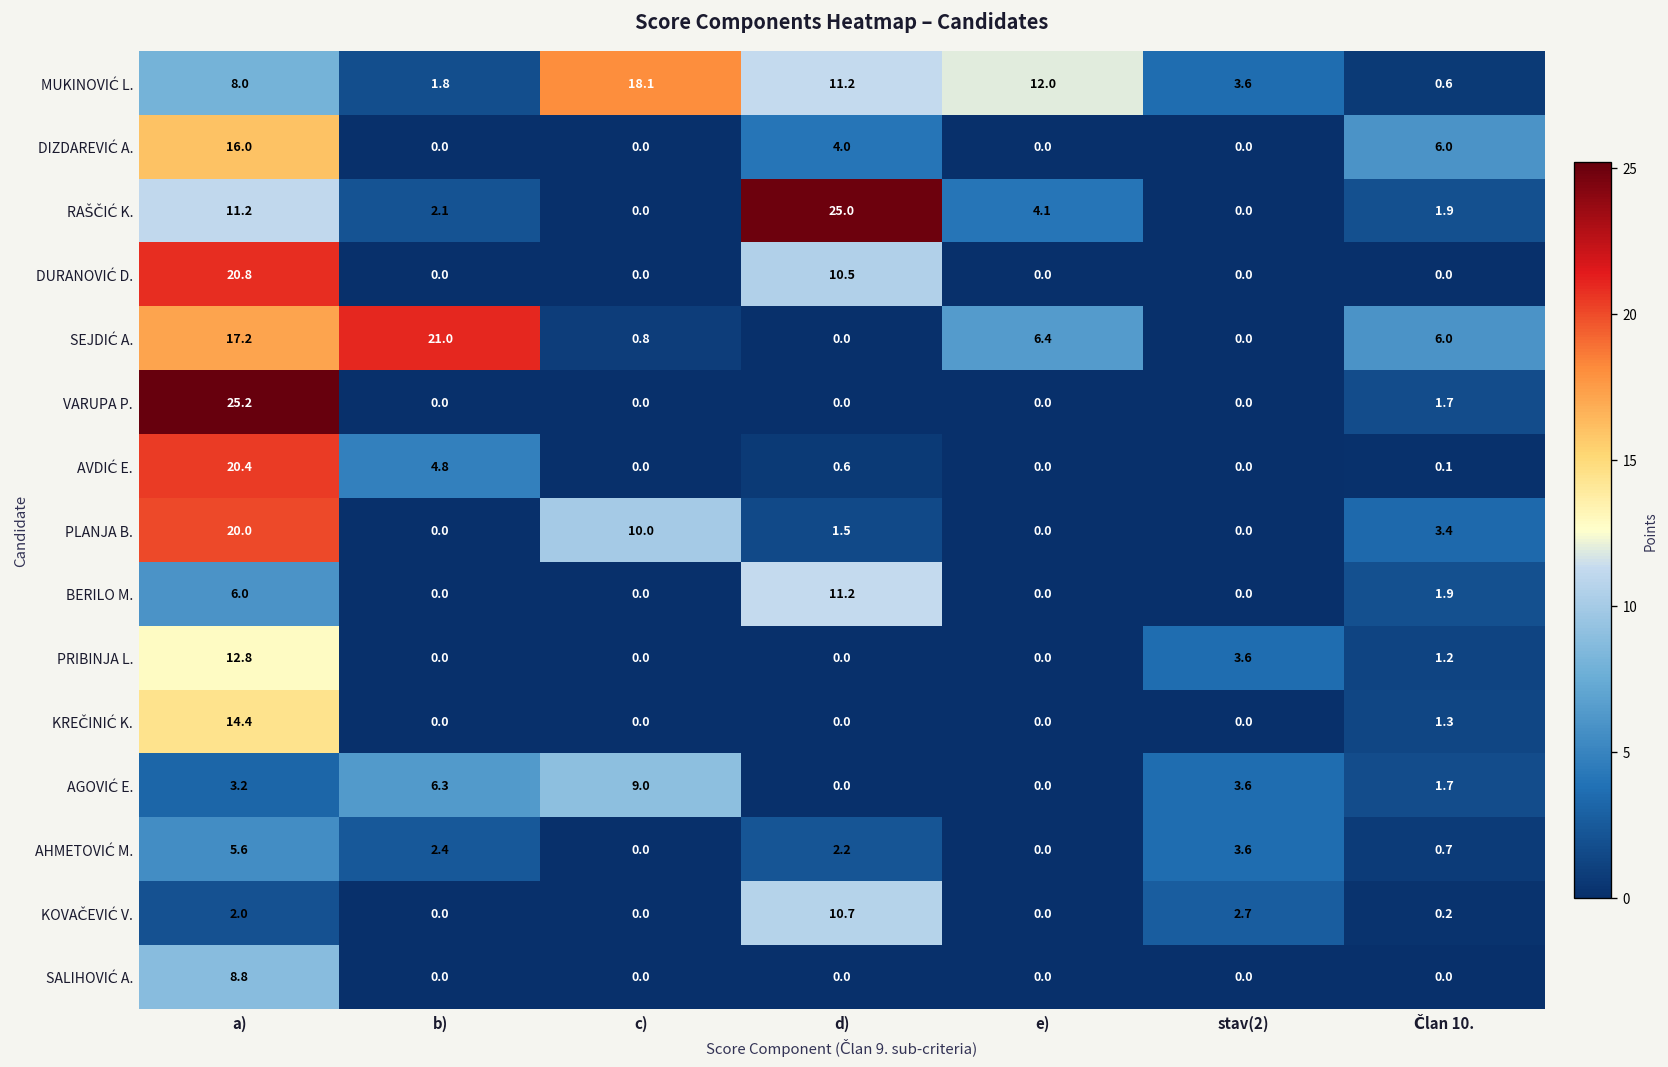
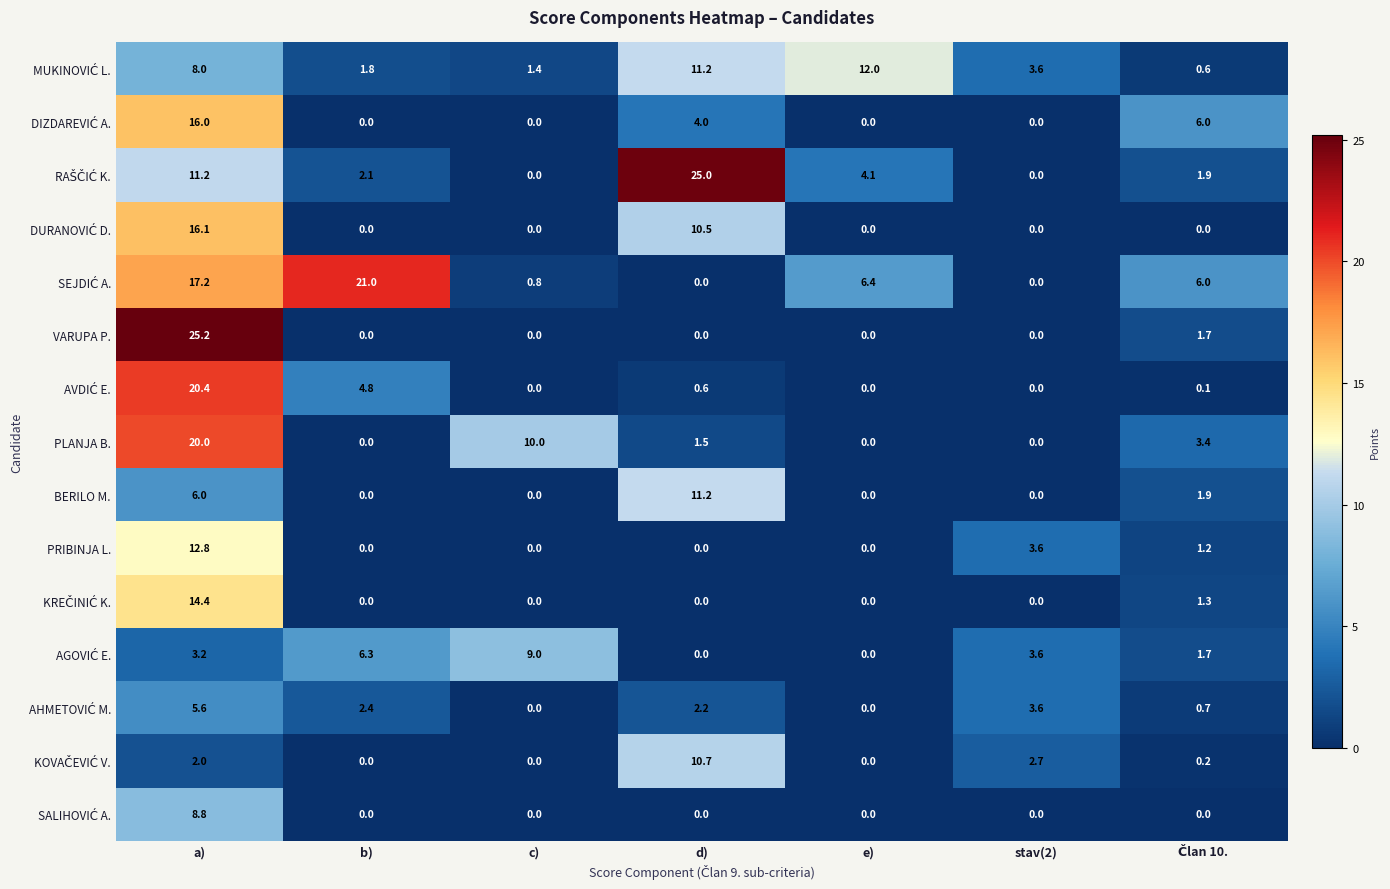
MUKINOVIĆ L., c): 18.1 -> 1.4
DURANOVIĆ D., a): 20.8 -> 16.1
